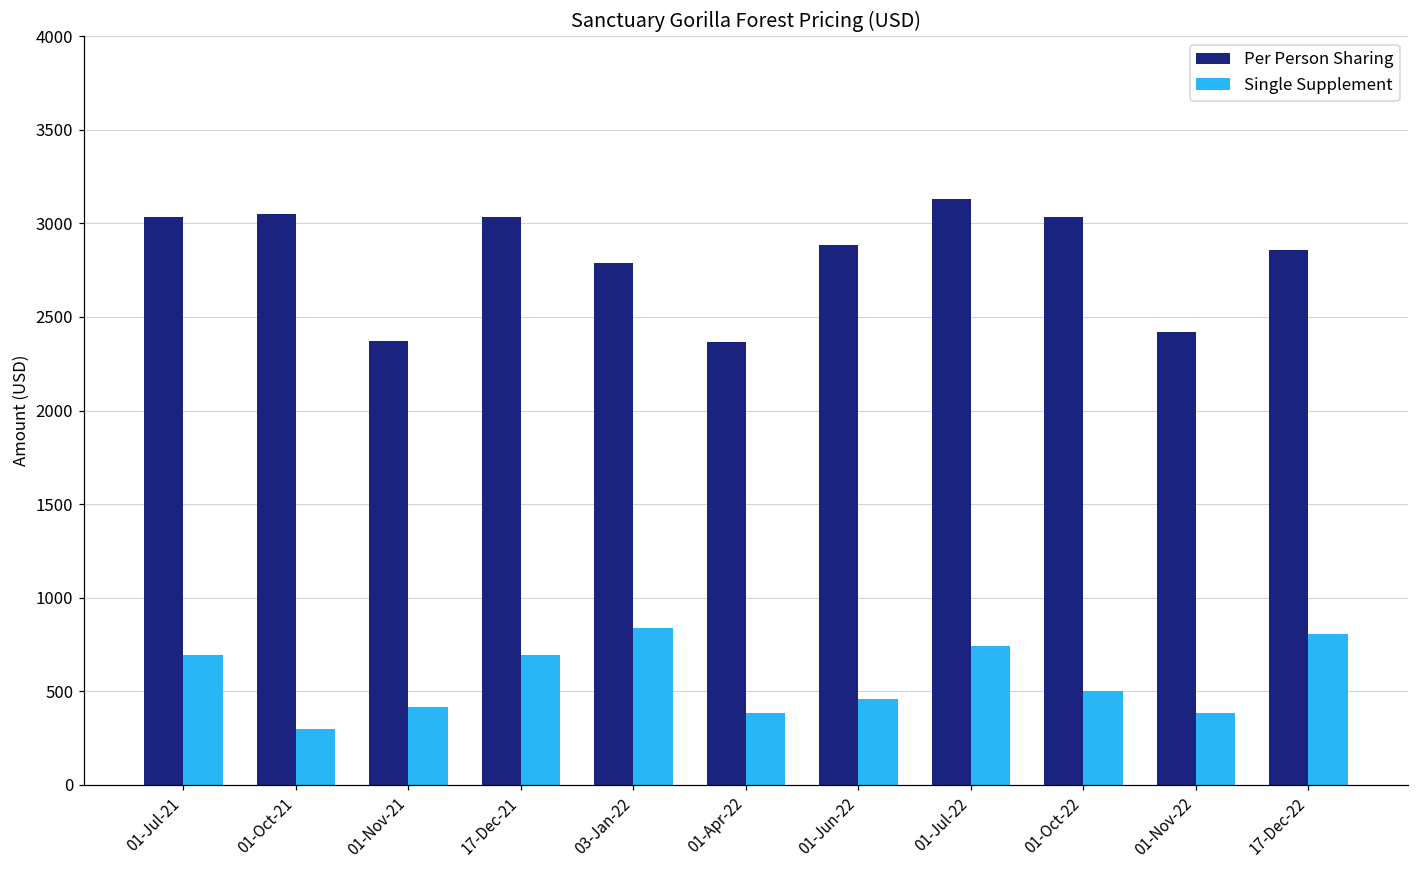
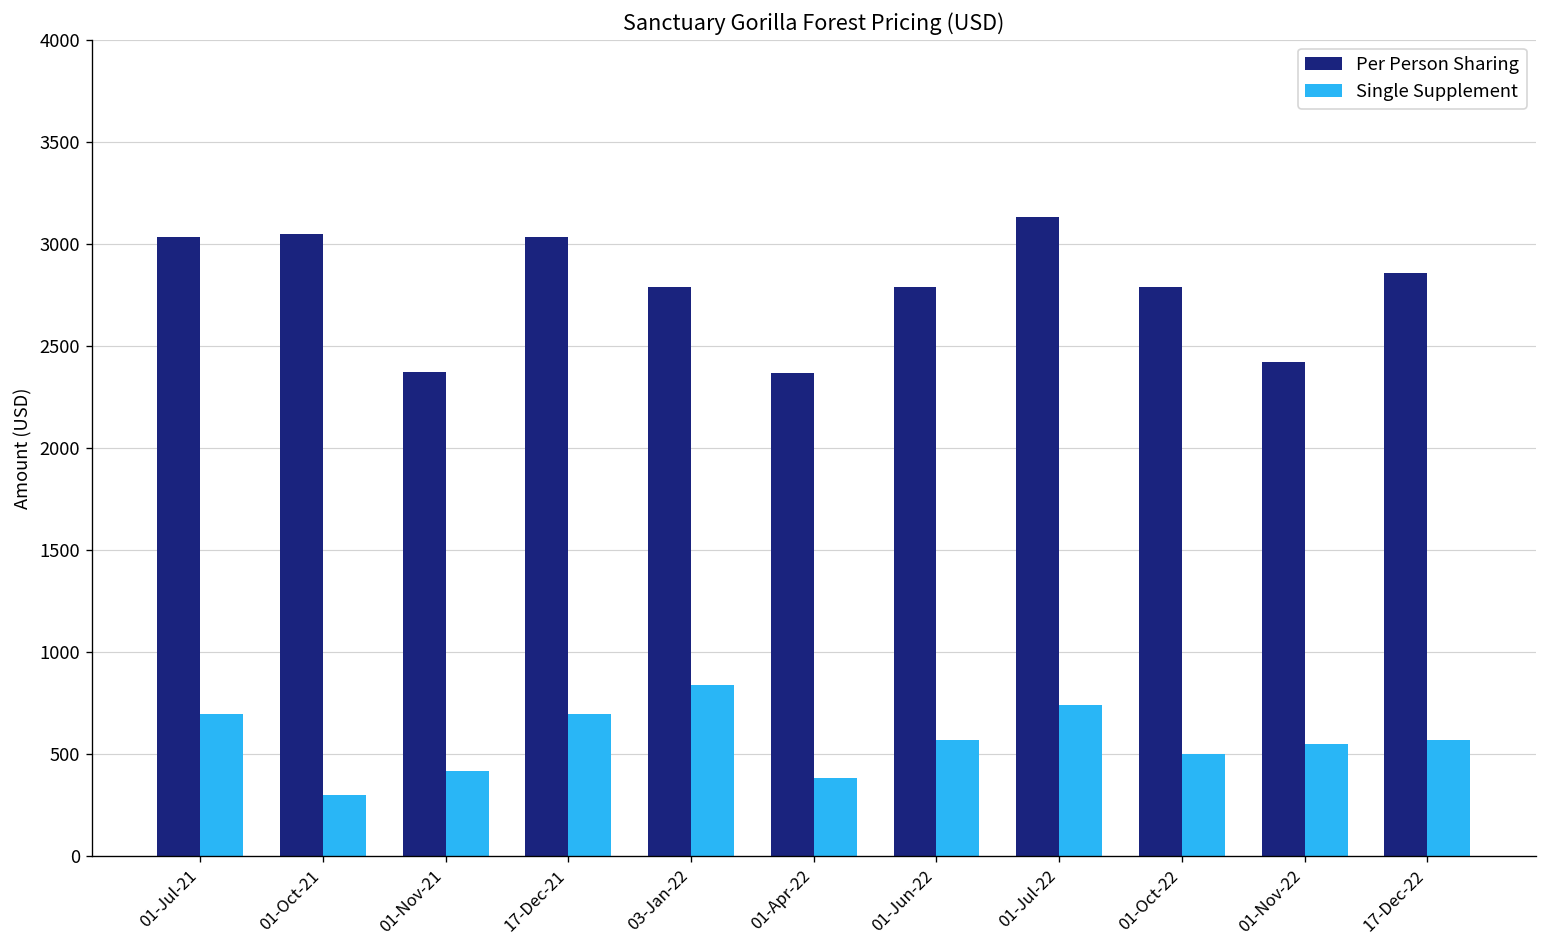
Per Person Sharing, 01-Jun-22: 2880 -> 2790
Single Supplement, 01-Jun-22: 460 -> 570
Per Person Sharing, 01-Oct-22: 3030 -> 2790
Single Supplement, 01-Nov-22: 390 -> 550
Single Supplement, 17-Dec-22: 810 -> 570
